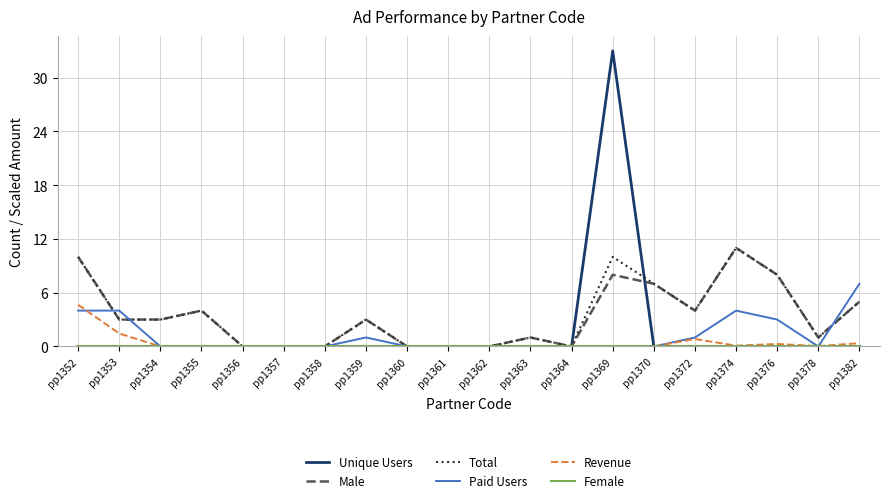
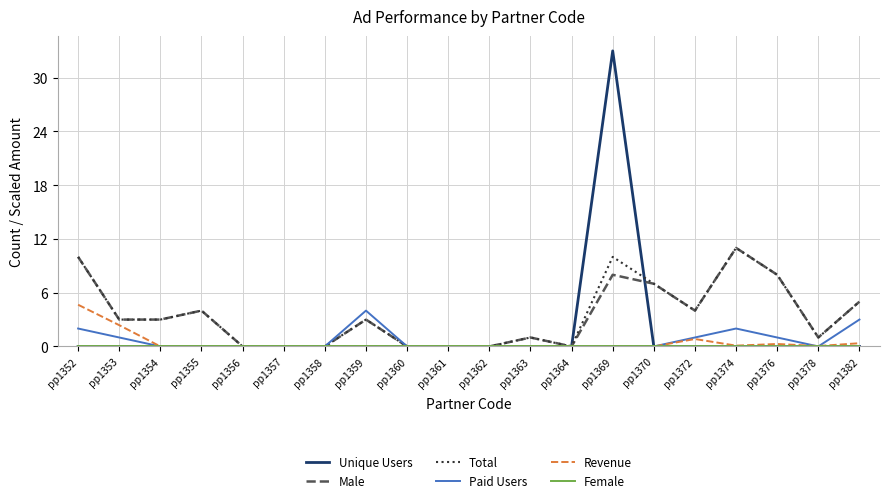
Paid Users, pp1352: 4 -> 2
Paid Users, pp1353: 4 -> 1
Revenue, pp1353: 1 -> 2
Paid Users, pp1359: 1 -> 4
Paid Users, pp1374: 4 -> 2
Paid Users, pp1376: 3 -> 1
Paid Users, pp1382: 7 -> 3
